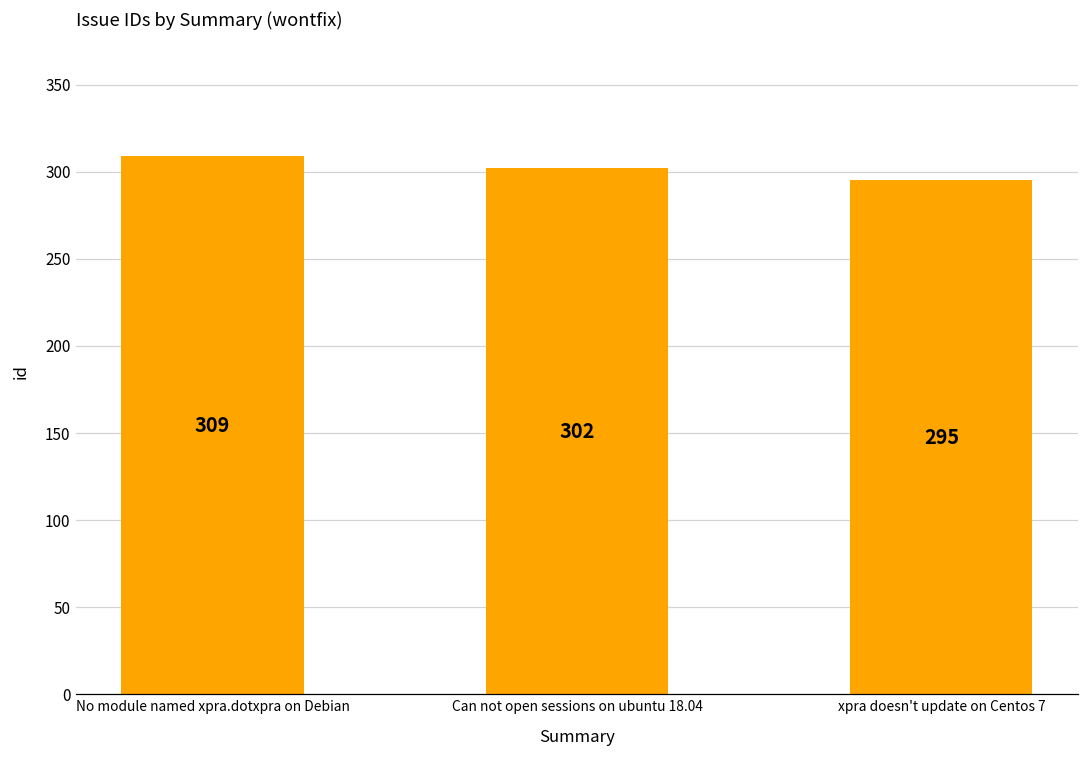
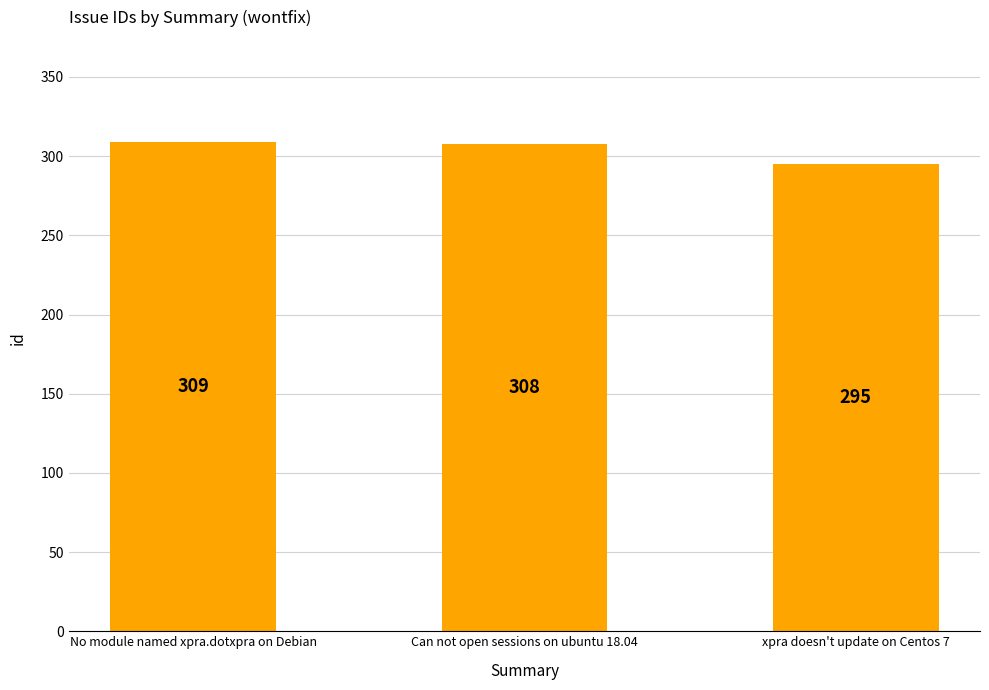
Can not open sessions on ubuntu 18.04: 302 -> 308
